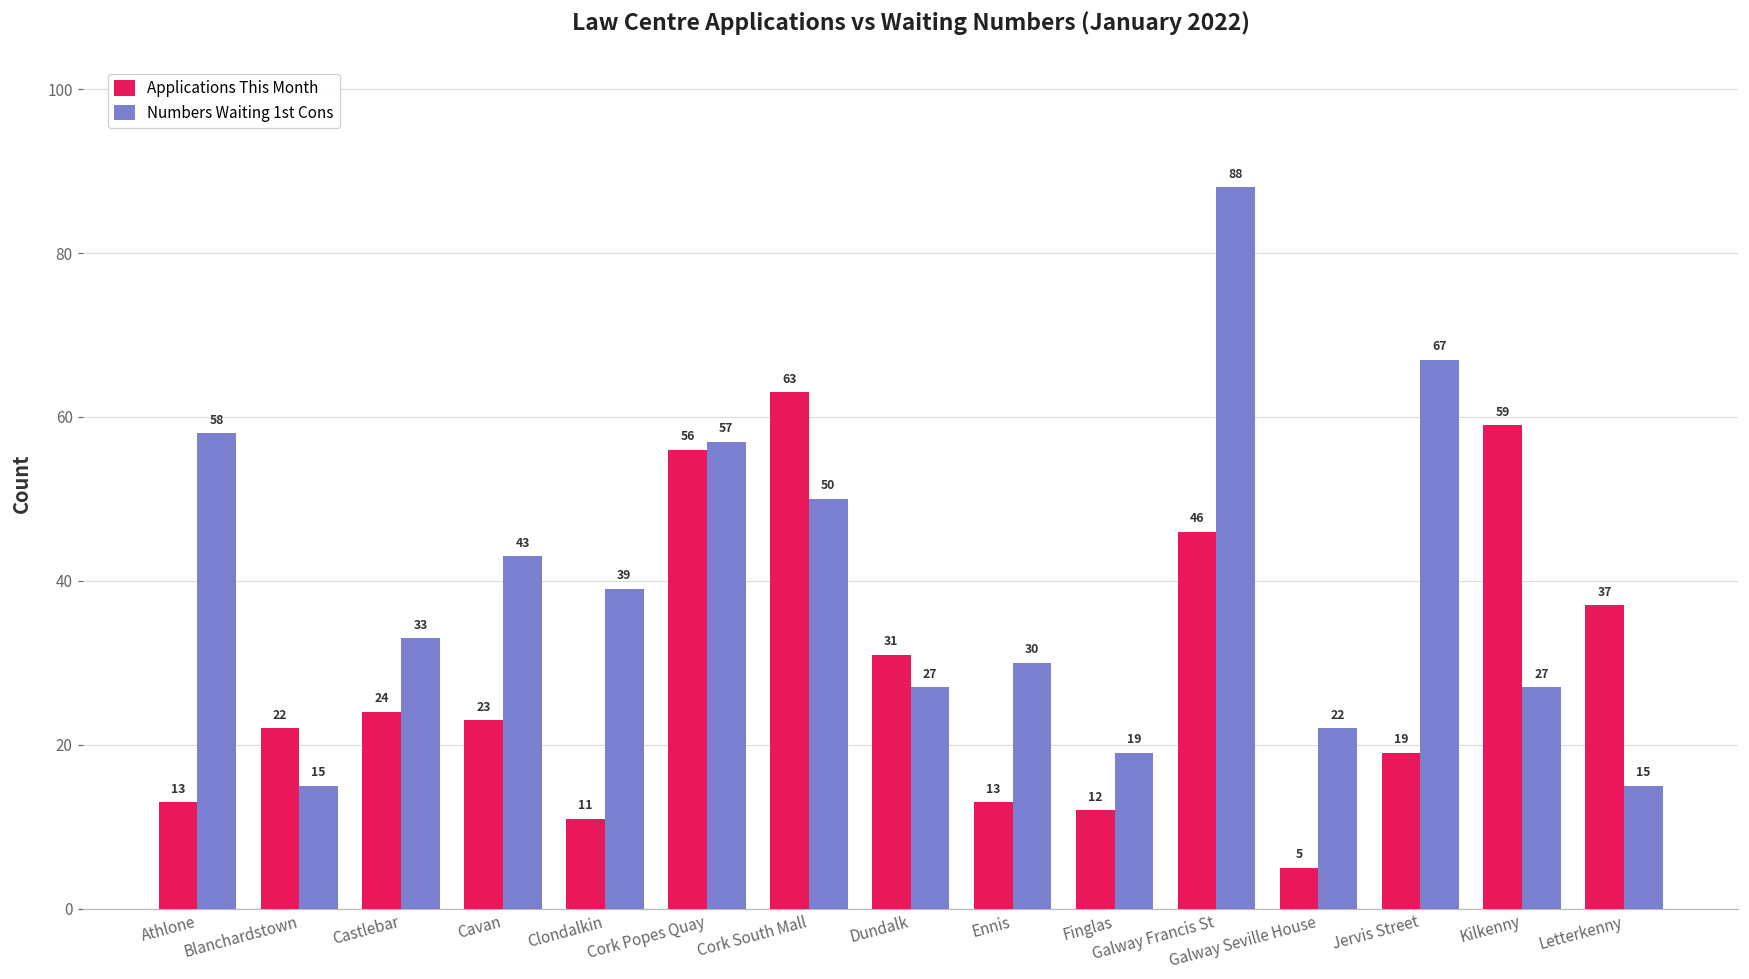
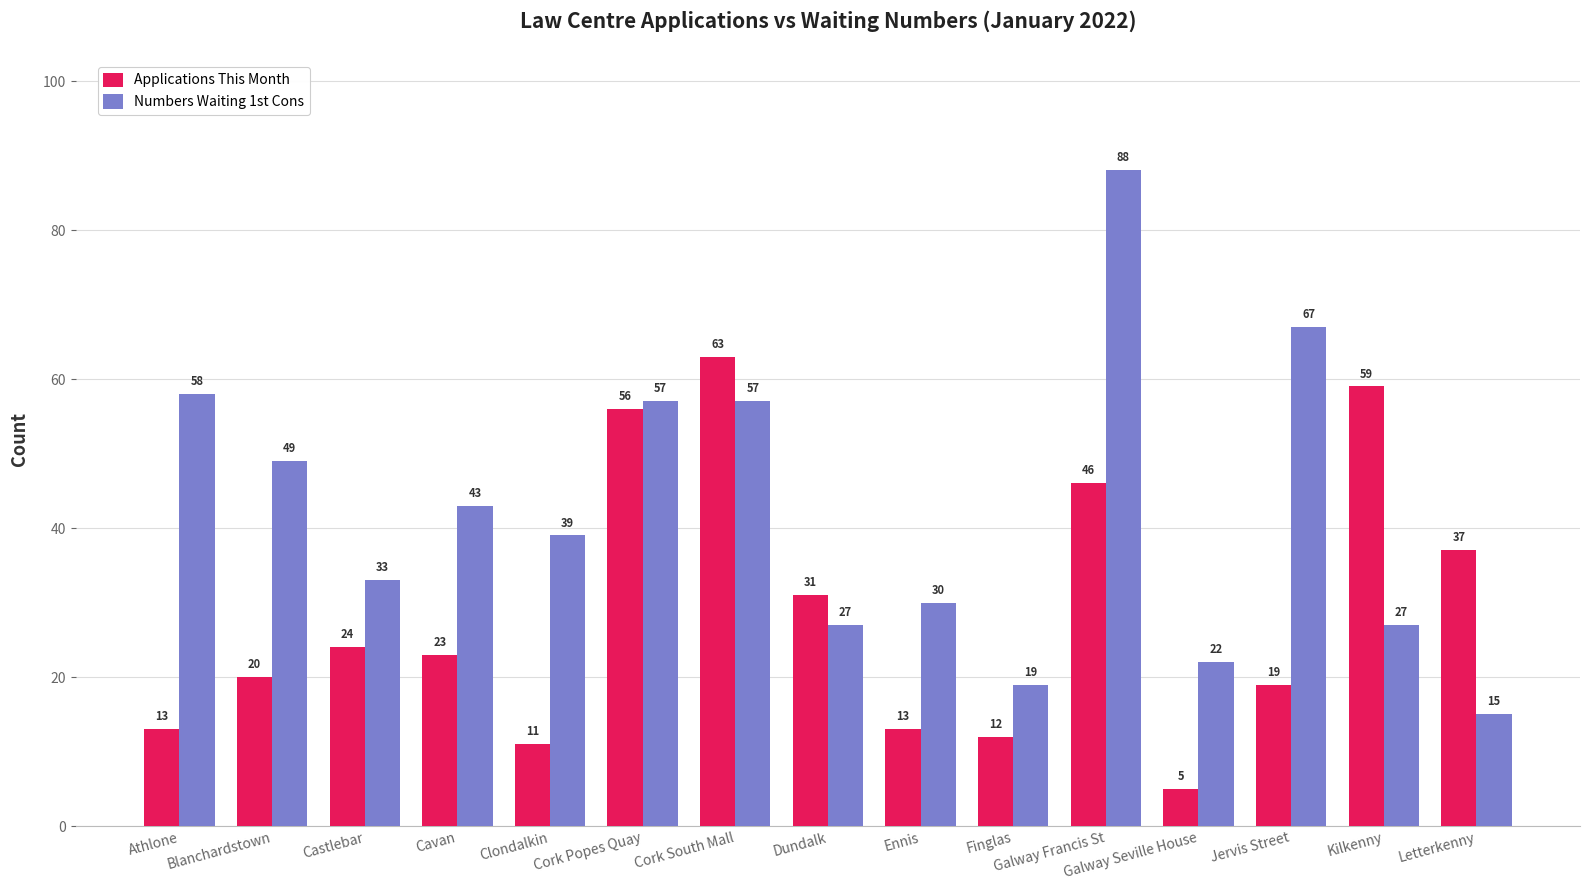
Applications This Month, Blanchardstown: 22 -> 20
Numbers Waiting 1st Cons, Blanchardstown: 15 -> 49
Numbers Waiting 1st Cons, Cork South Mall: 50 -> 57
